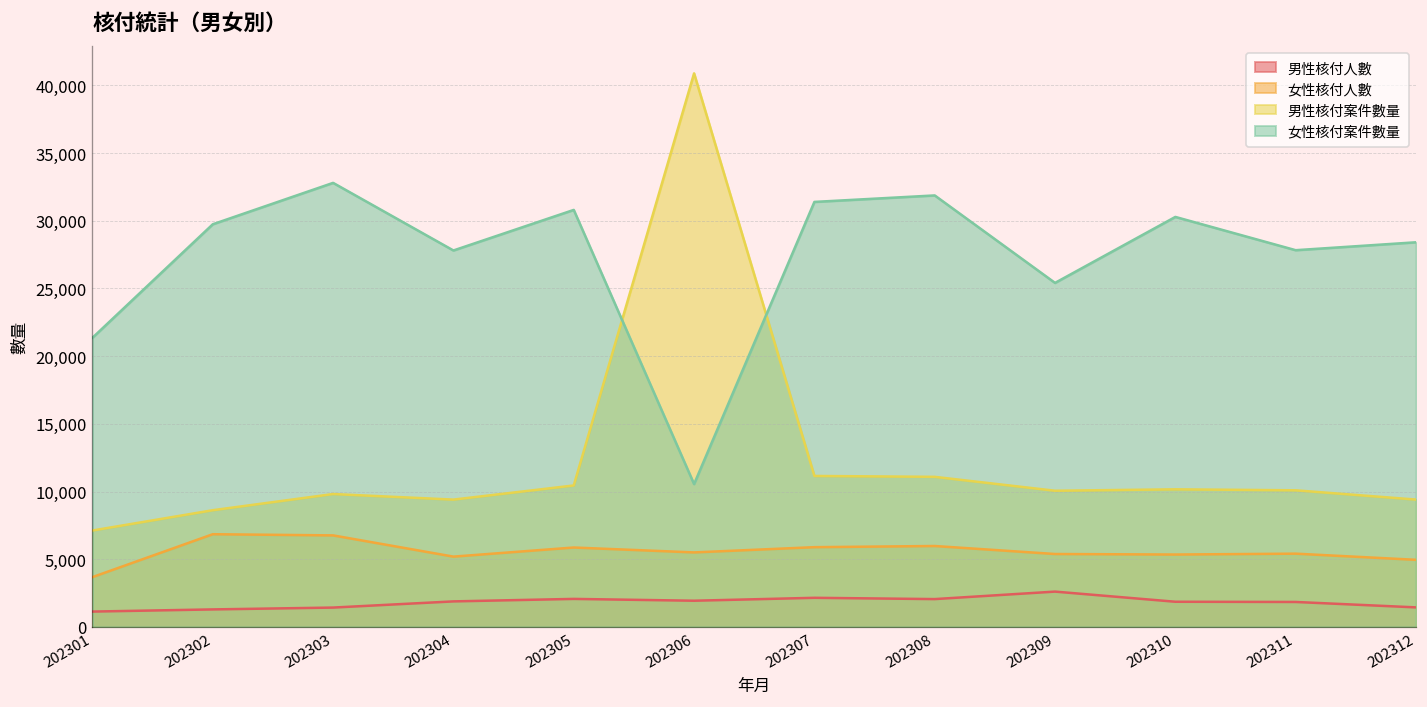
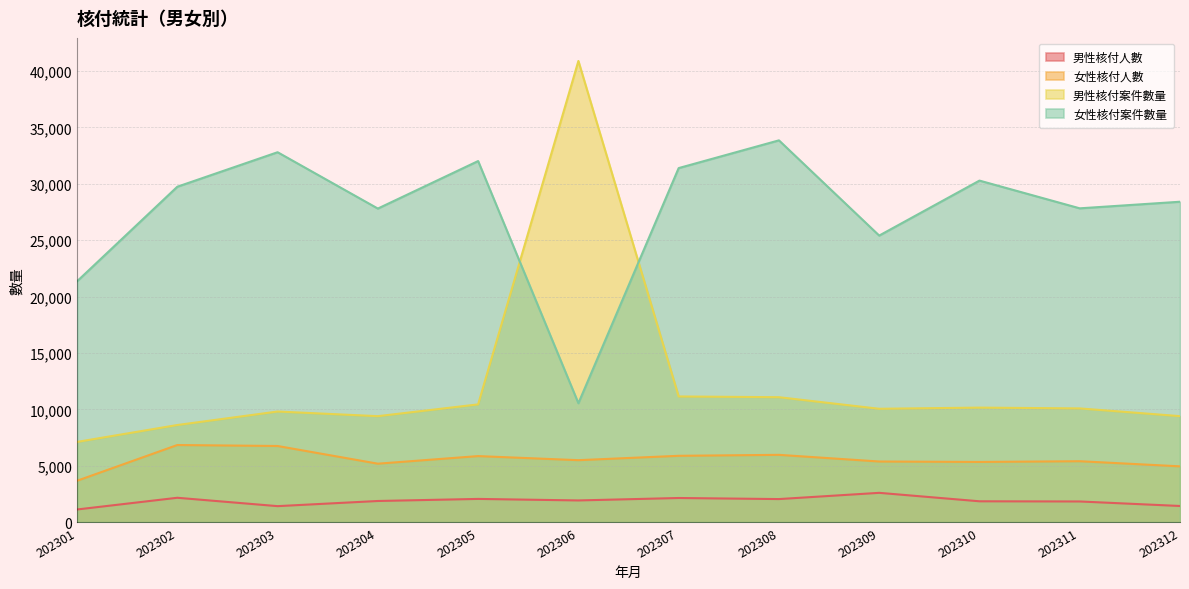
男性核付人數, 202302: 1,300 -> 2,200
女性核付案件數量, 202305: 30,800 -> 32,000
女性核付案件數量, 202308: 31,900 -> 33,800
